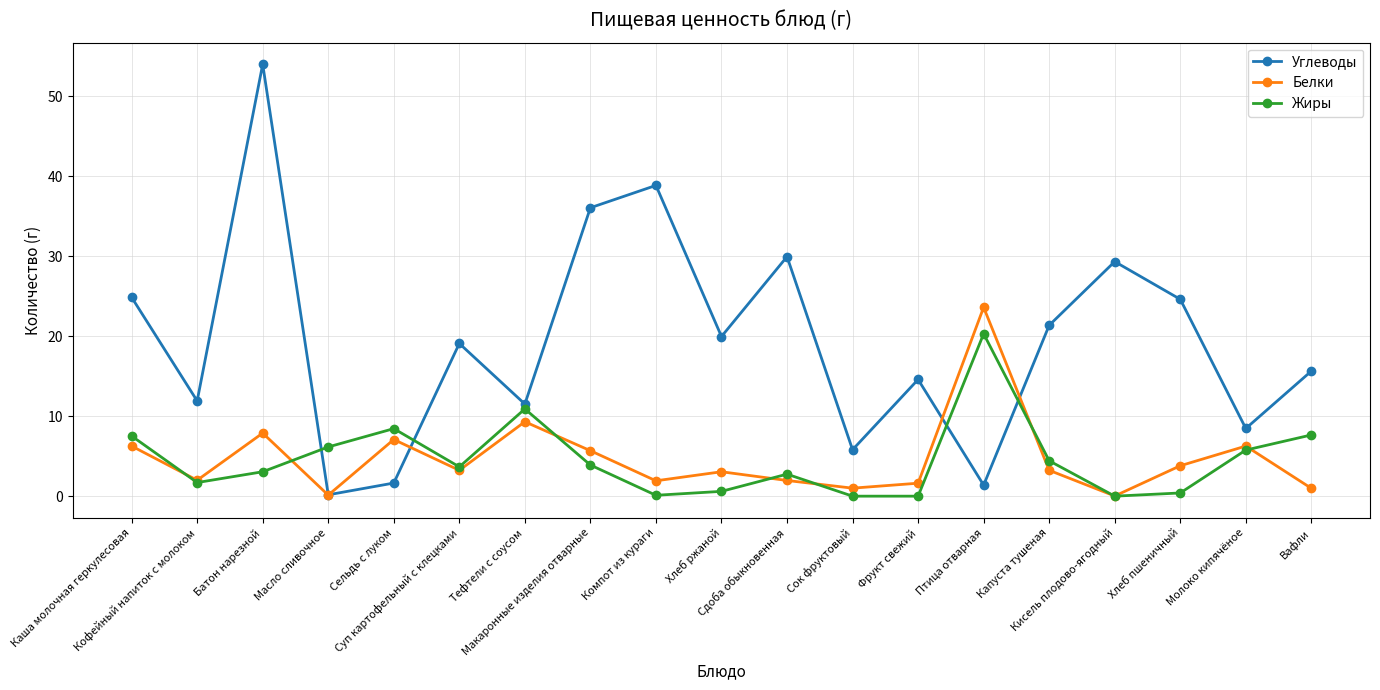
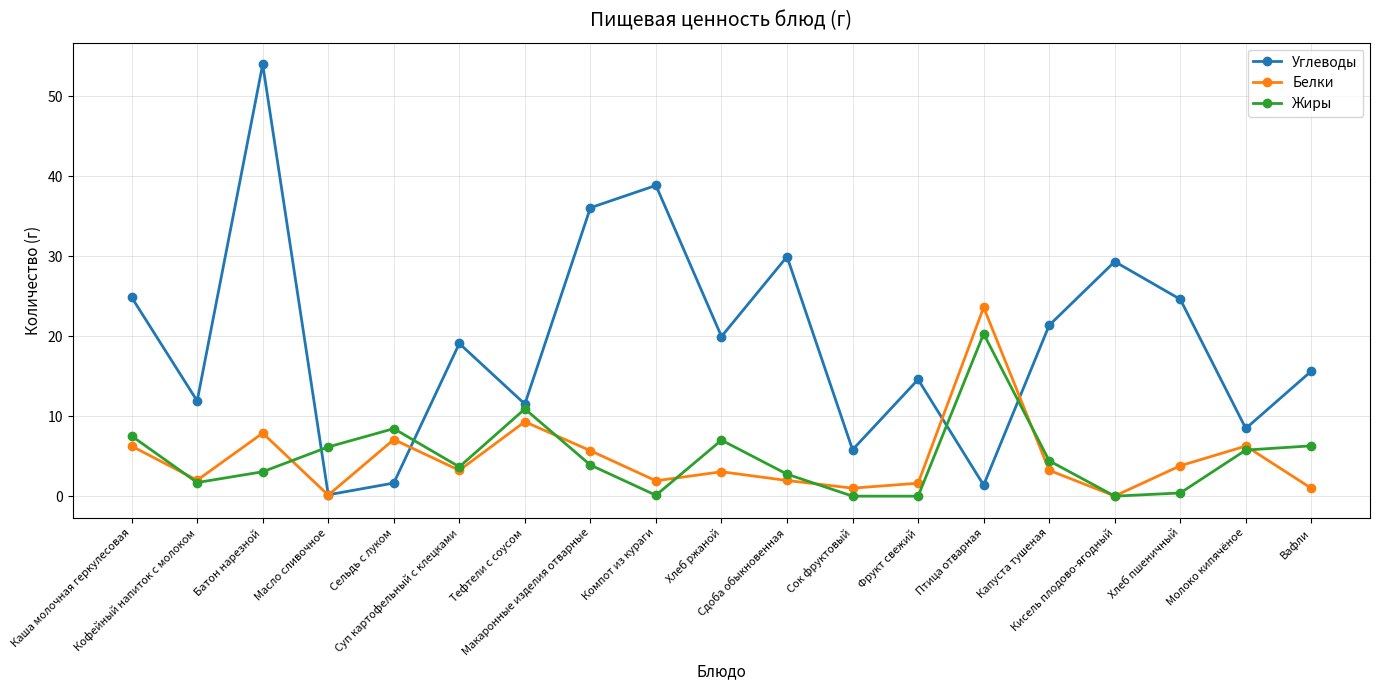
Жиры, Хлеб ржаной: 1 -> 7
Жиры, Вафли: 8 -> 6
